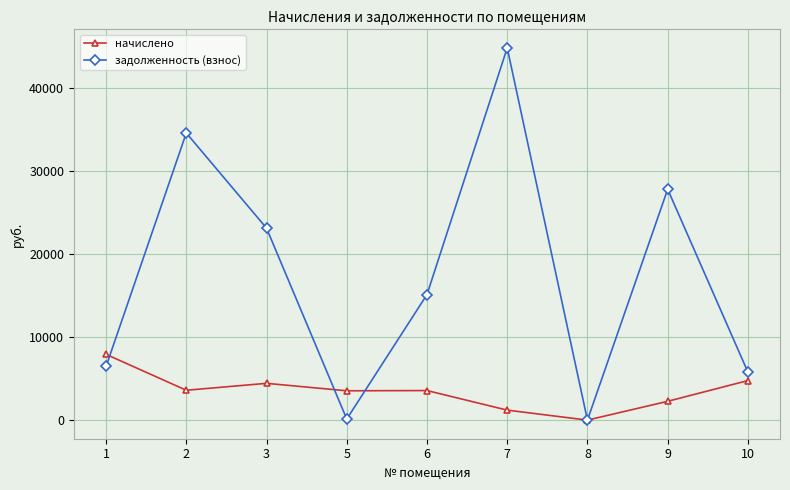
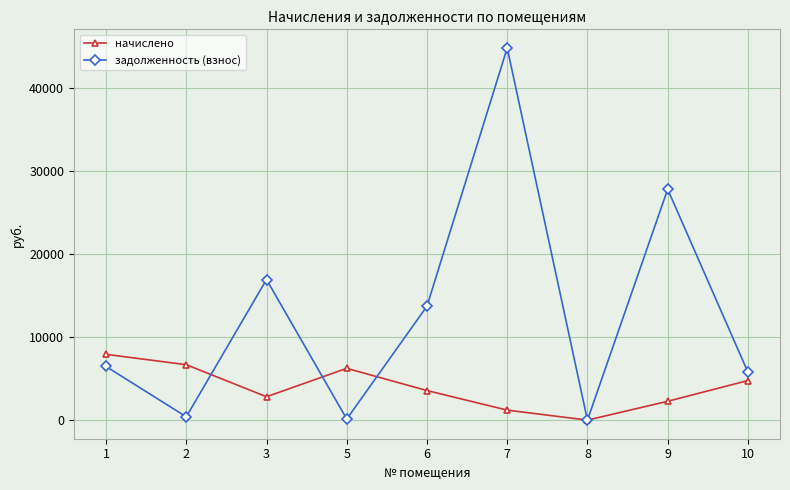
начислено, 2: 4000 -> 7000
задолженность (взнос), 2: 35000 -> 0
начислено, 3: 4000 -> 3000
задолженность (взнос), 3: 23000 -> 17000
начислено, 5: 4000 -> 6000
задолженность (взнос), 6: 15000 -> 14000
